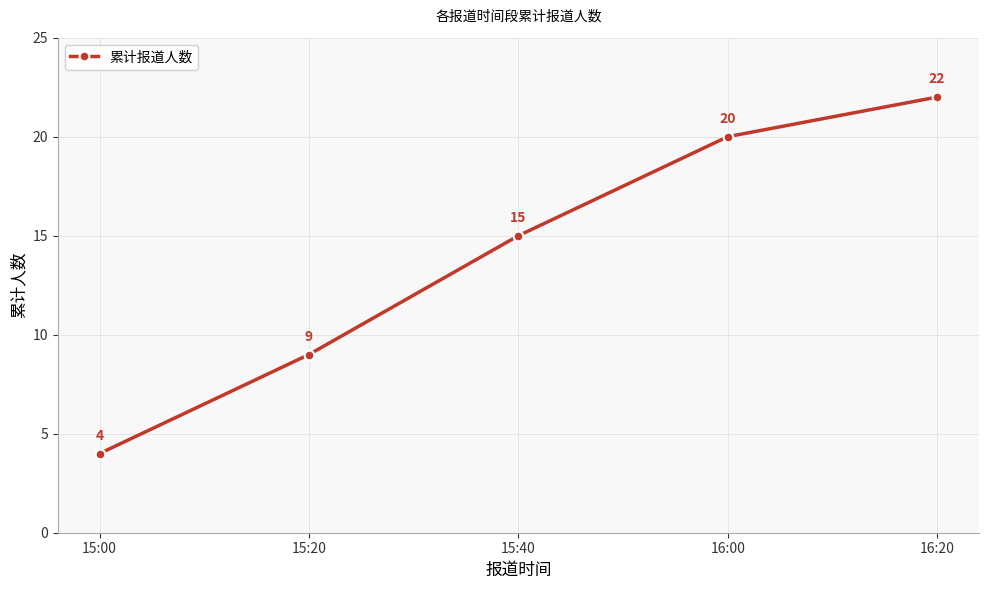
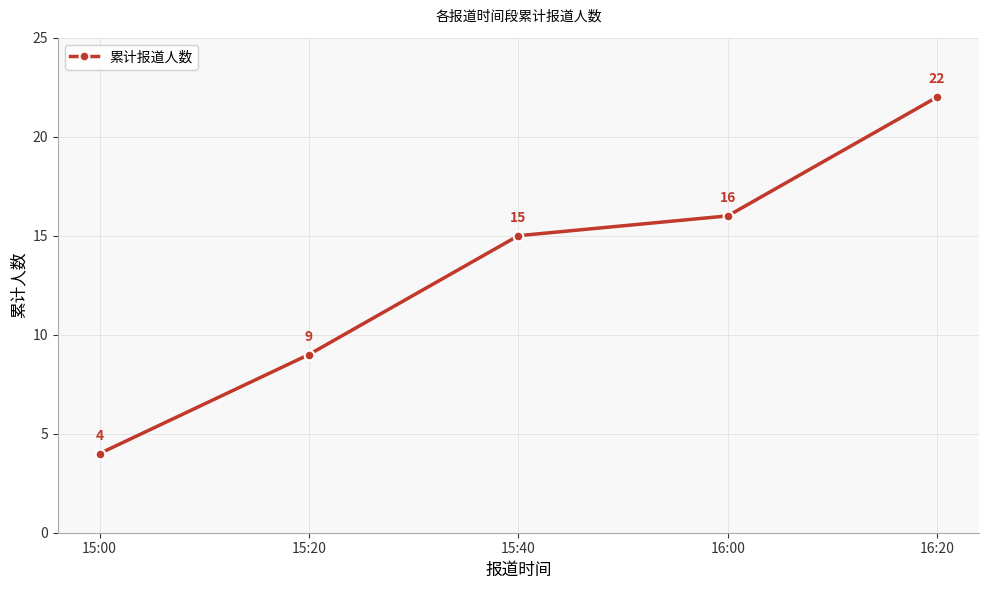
16:00: 20 -> 16
